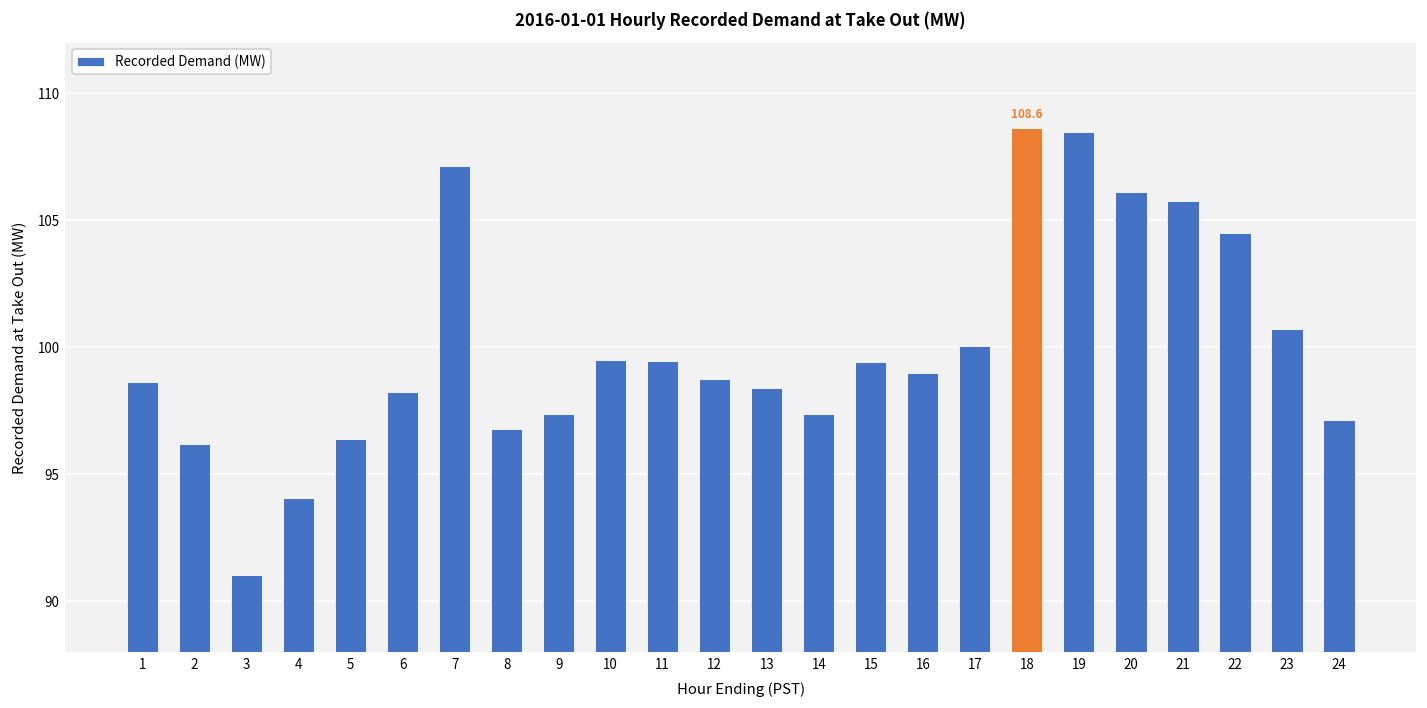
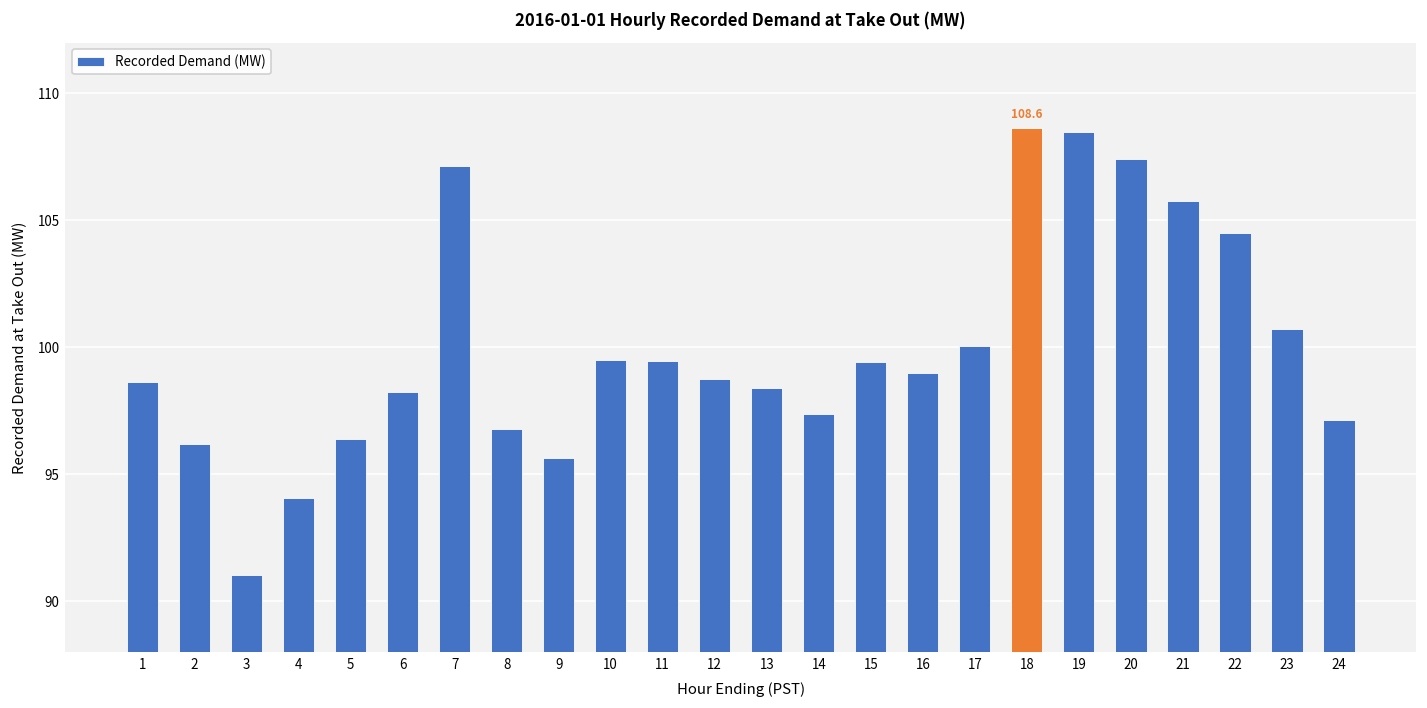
9: 97.4 -> 95.6
20: 106.1 -> 107.4
